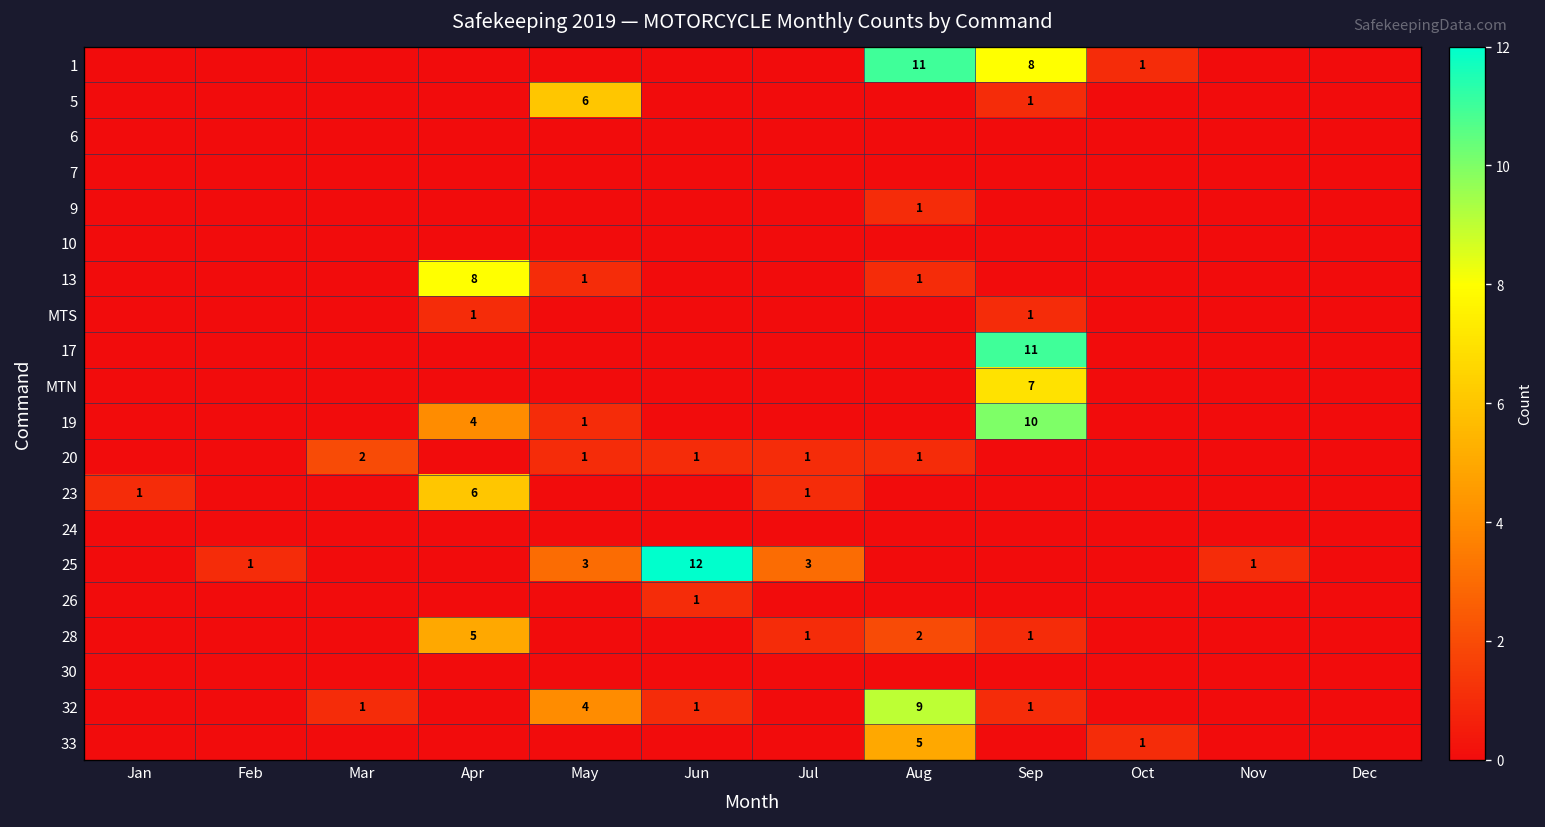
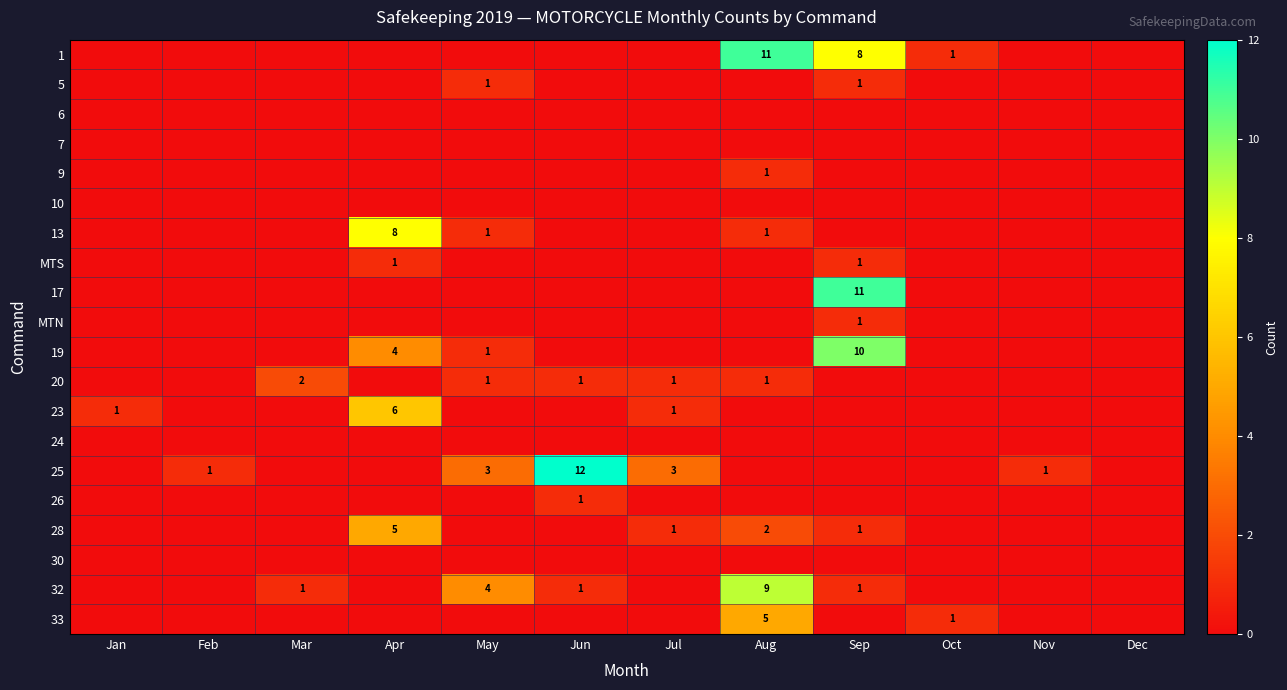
5, May: 6 -> 1
MTN, Sep: 7 -> 1
